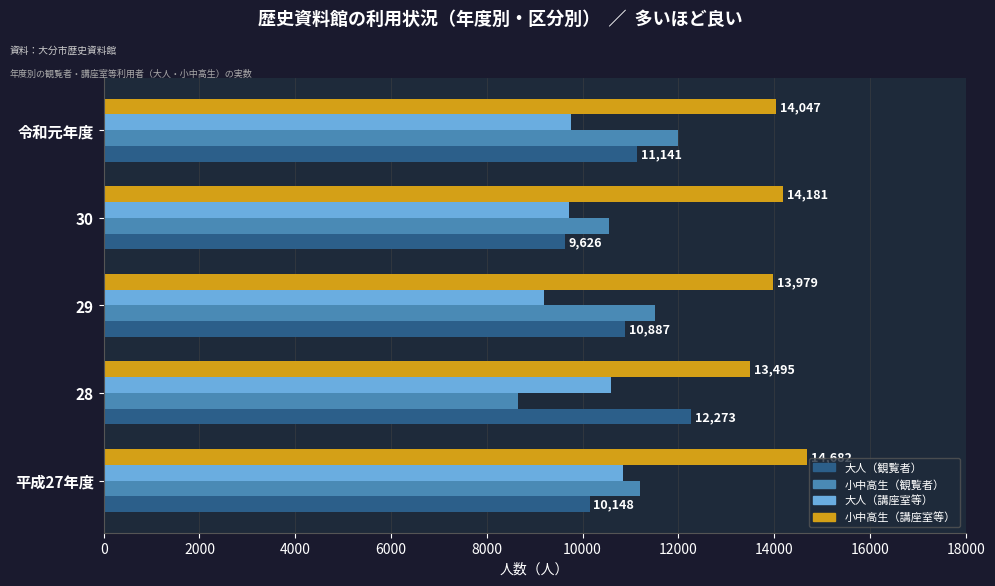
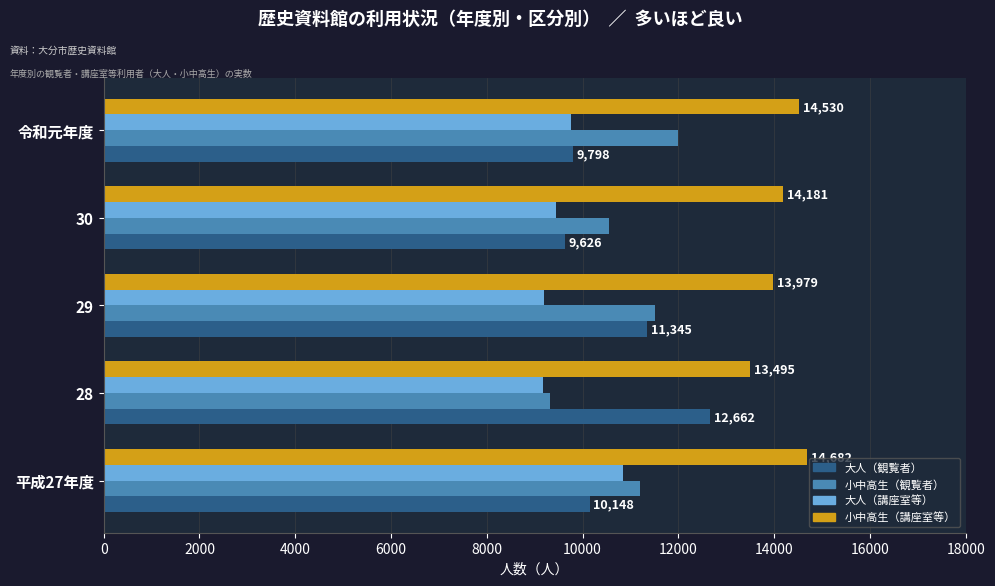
小中高生（講座室等）, 令和元年度: 14,047 -> 14,530
大人（観覧者）, 令和元年度: 11,141 -> 9,798
大人（講座室等）, 30: 9700 -> 9400
大人（観覧者）, 29: 10,887 -> 11,345
大人（講座室等）, 28: 10600 -> 9200
小中高生（観覧者）, 28: 8600 -> 9300
大人（観覧者）, 28: 12,273 -> 12,662
